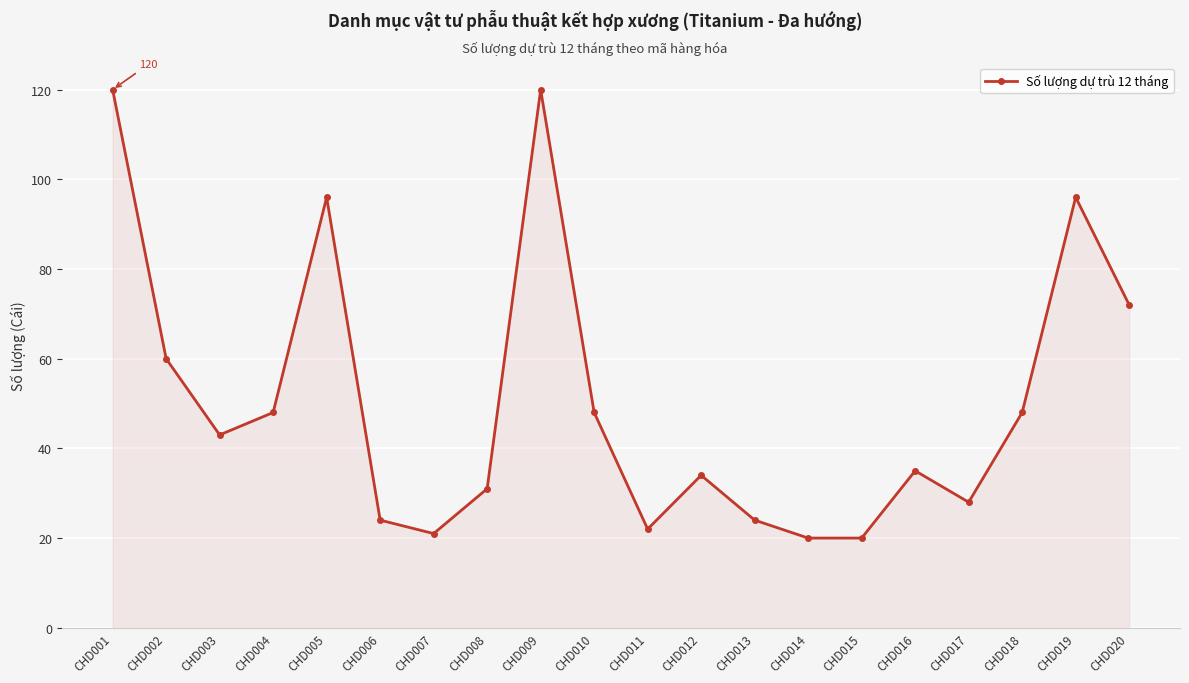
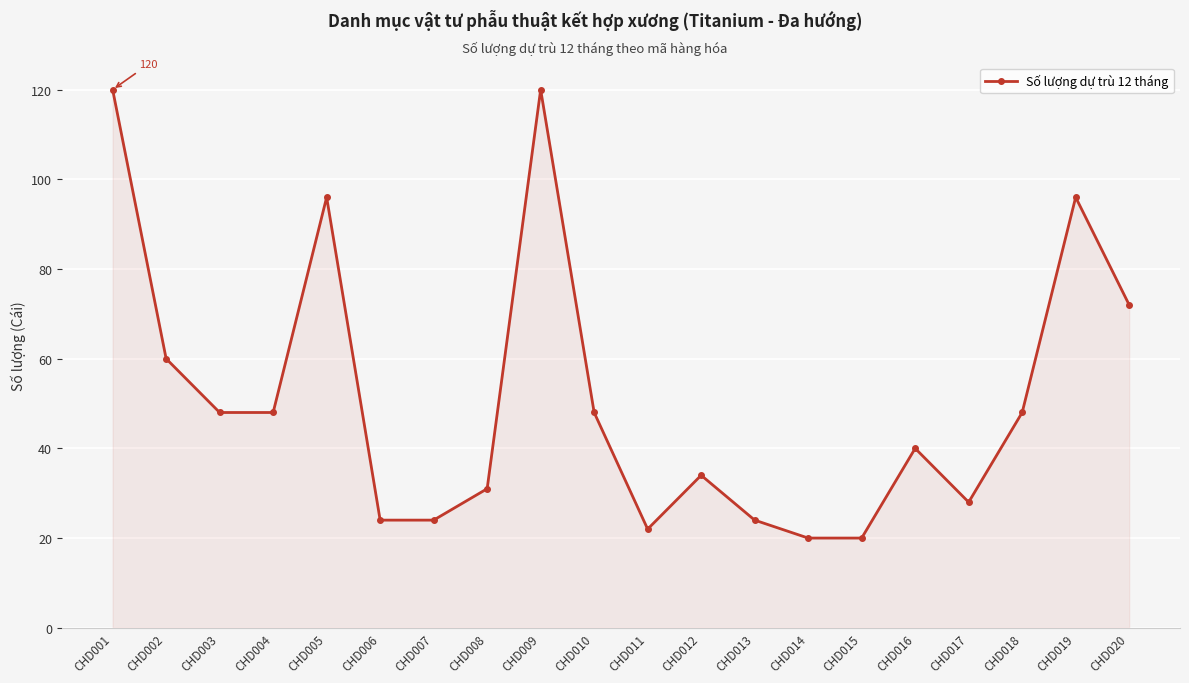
CHD003: 43 -> 48
CHD007: 21 -> 24
CHD016: 35 -> 40
